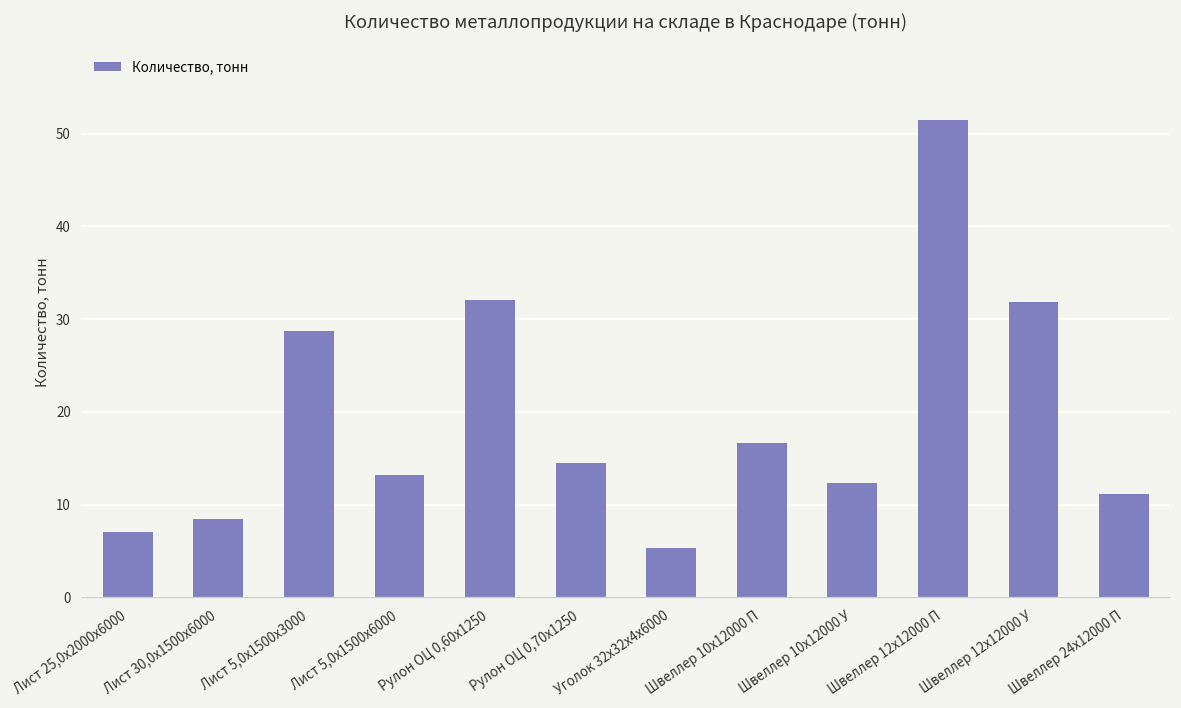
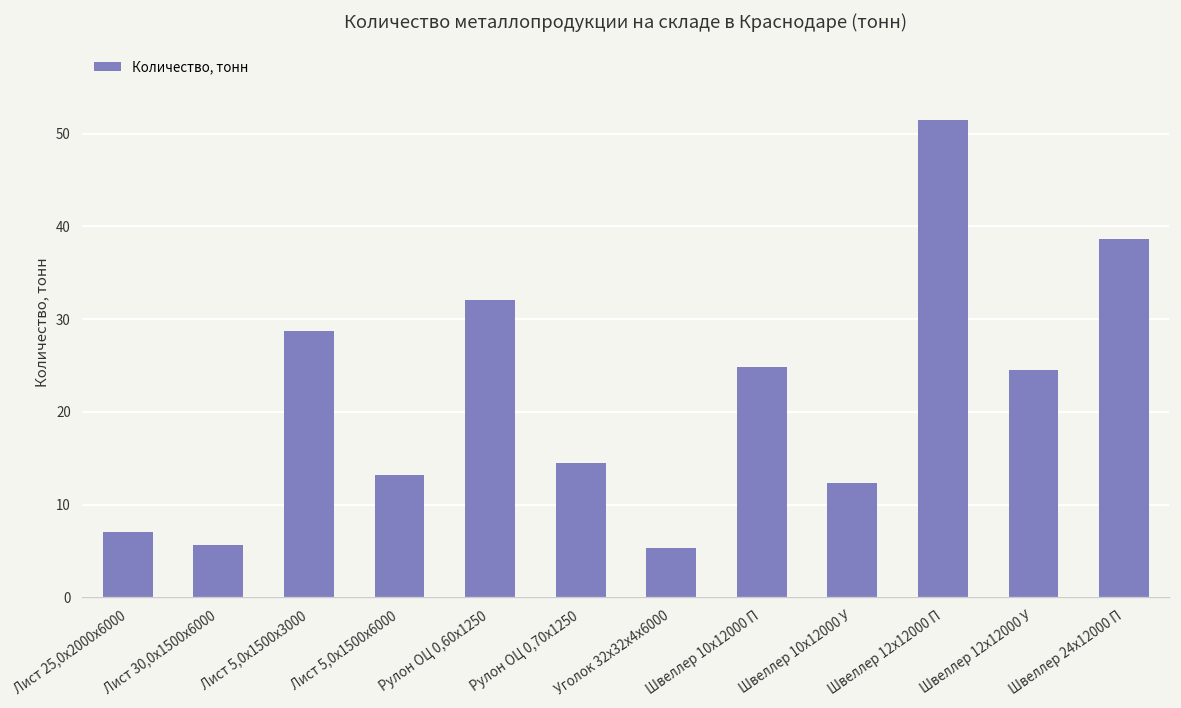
Лист 30,0х1500х6000: 8 -> 6
Швеллер 10х12000 П: 17 -> 25
Швеллер 12х12000 У: 32 -> 25
Швеллер 24х12000 П: 11 -> 39
